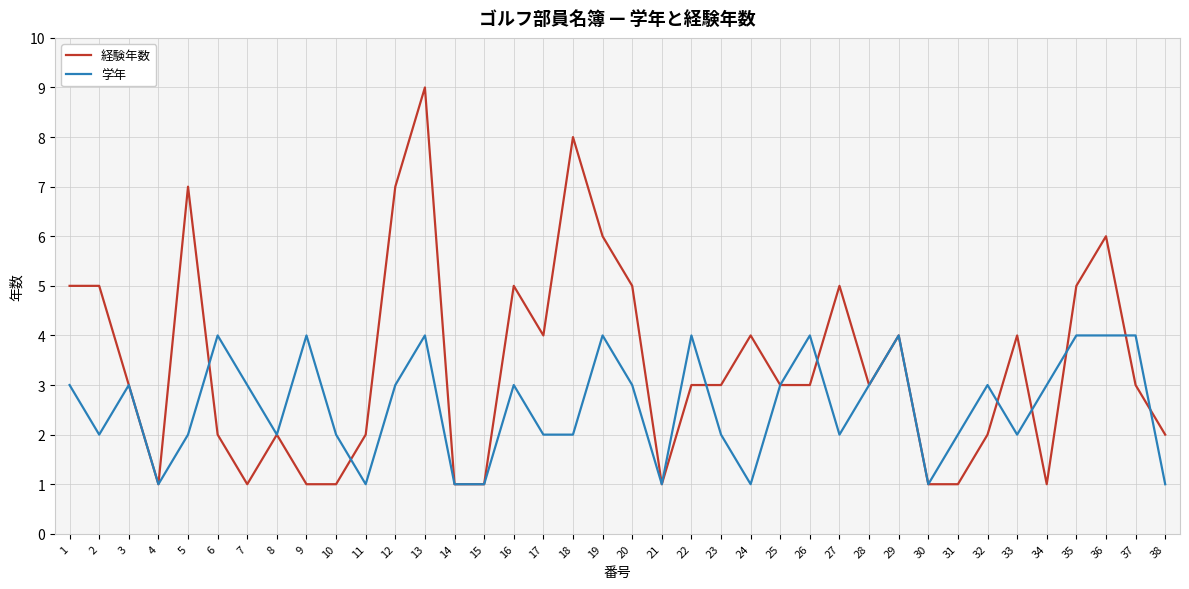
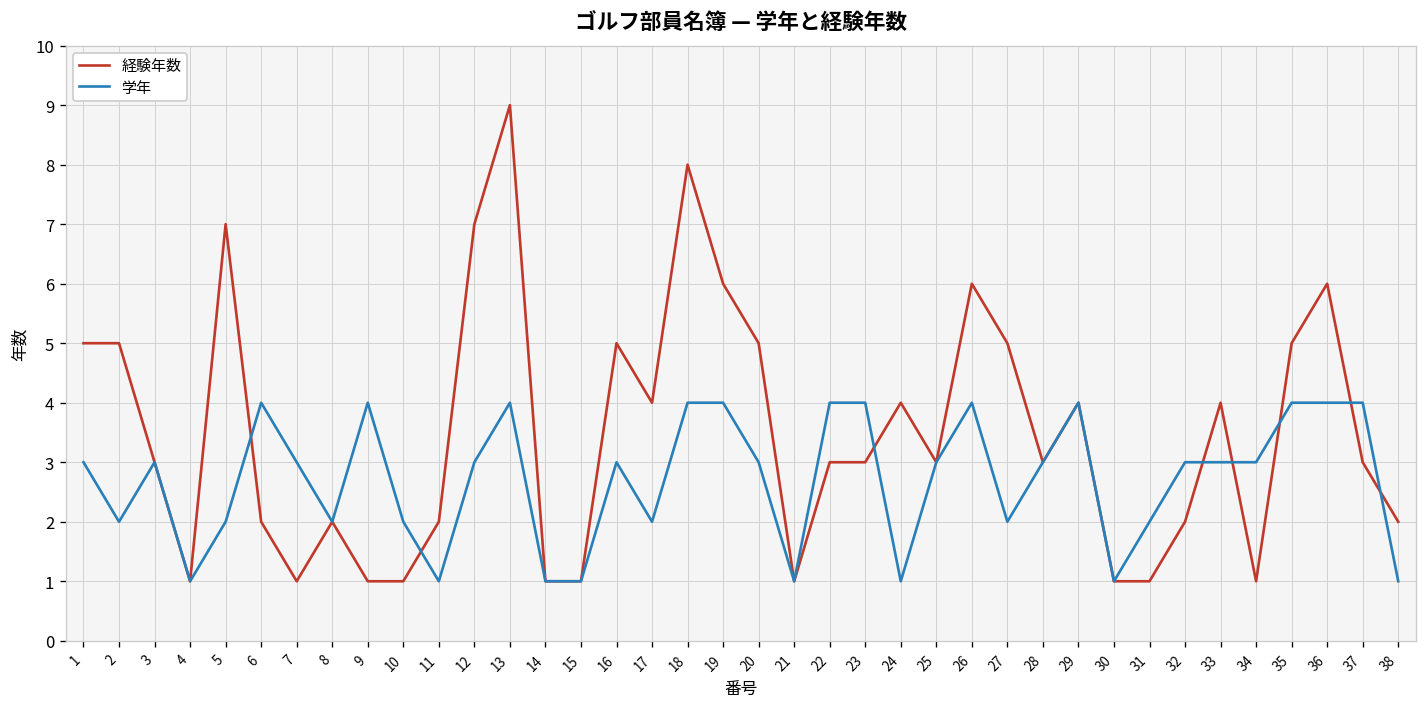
学年, 18: 2 -> 4
学年, 23: 2 -> 4
経験年数, 26: 3 -> 6
学年, 33: 2 -> 3
